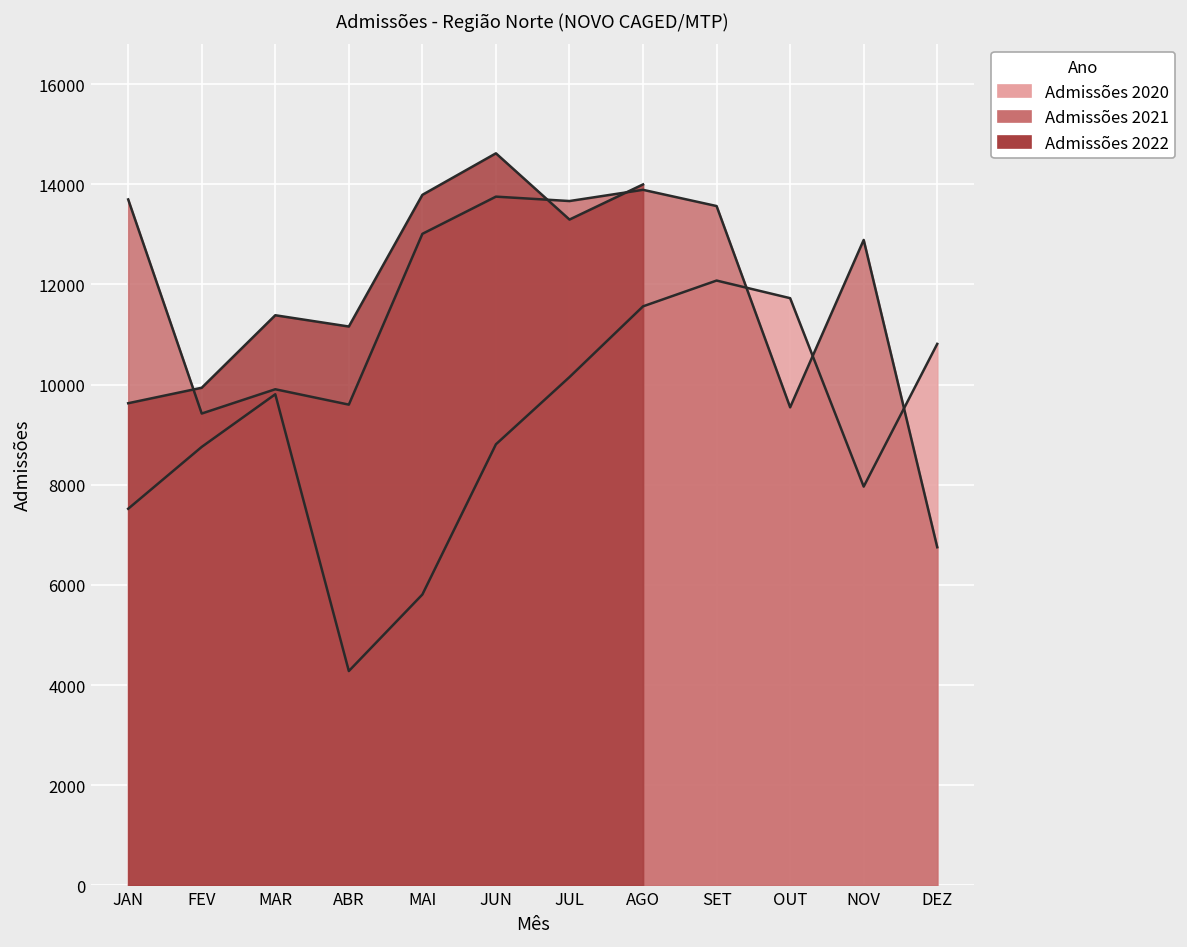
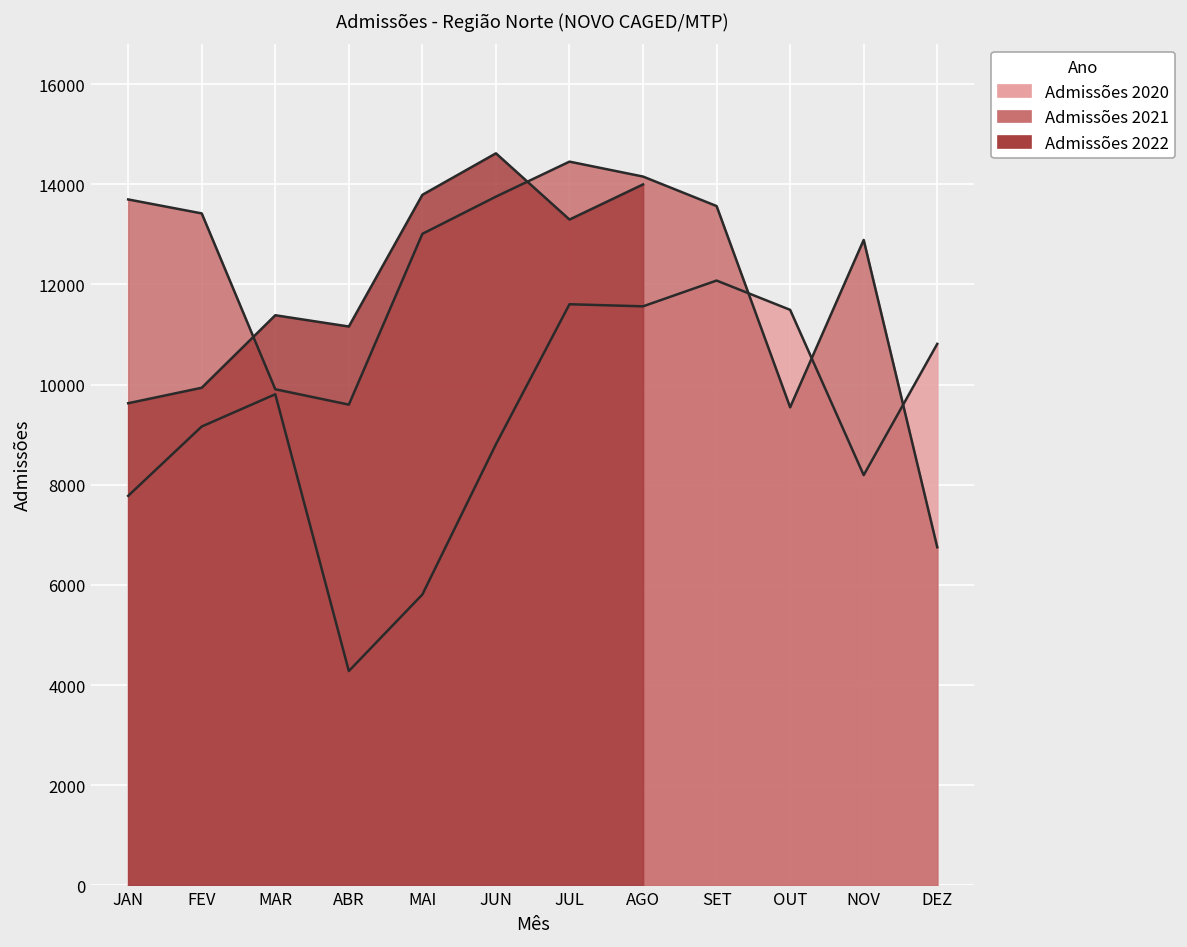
Admissões 2020, JAN: 7500 -> 7800
Admissões 2020, FEV: 8800 -> 9200
Admissões 2021, FEV: 9400 -> 13400
Admissões 2020, JUL: 10200 -> 11600
Admissões 2021, JUL: 13700 -> 14500
Admissões 2021, AGO: 13900 -> 14200
Admissões 2020, OUT: 11700 -> 11500
Admissões 2020, NOV: 8000 -> 8200
